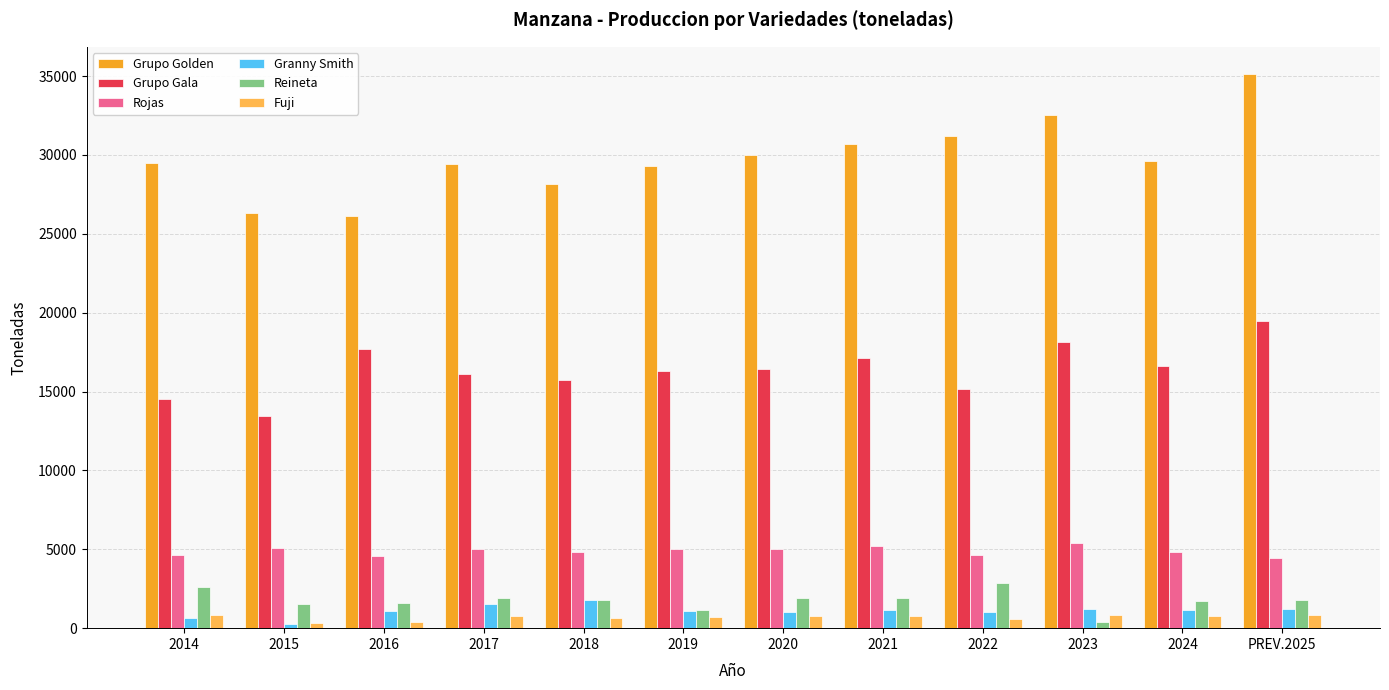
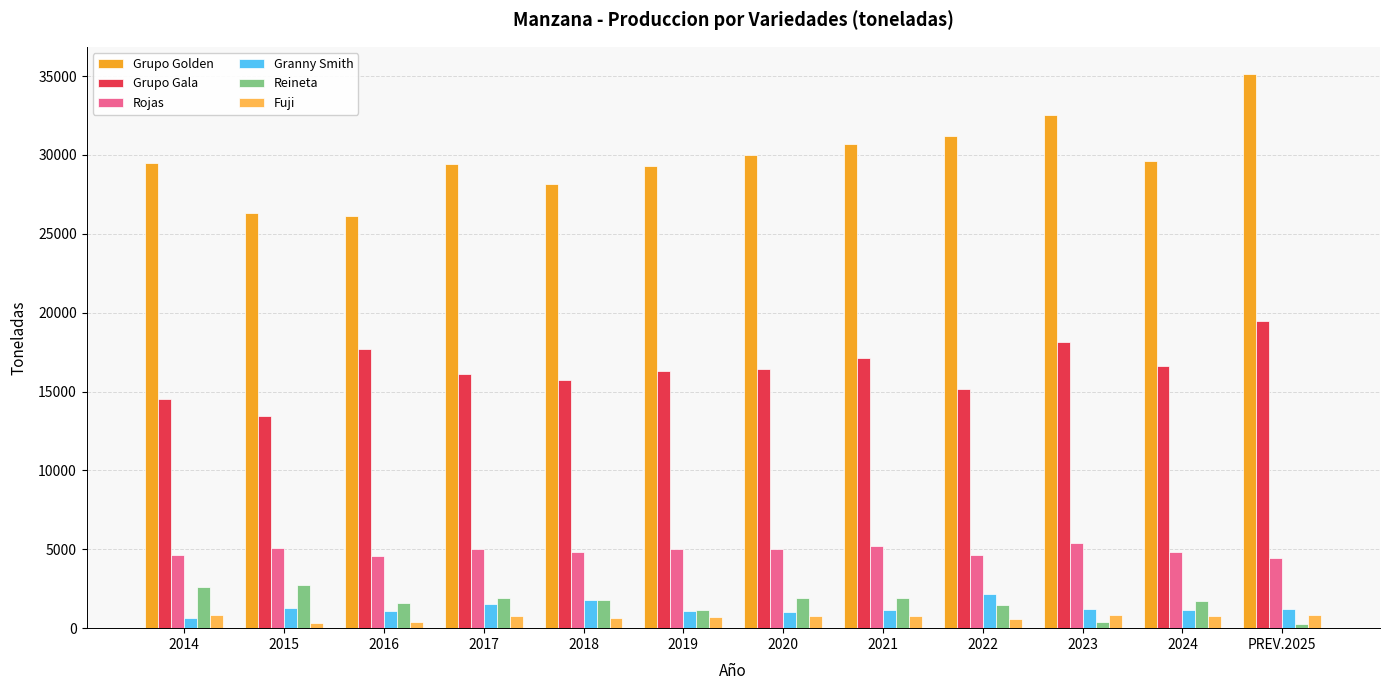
Granny Smith, 2015: 300 -> 1300
Reineta, 2015: 1600 -> 2700
Granny Smith, 2022: 1000 -> 2200
Reineta, 2022: 2900 -> 1500
Reineta, PREV.2025: 1800 -> 300
